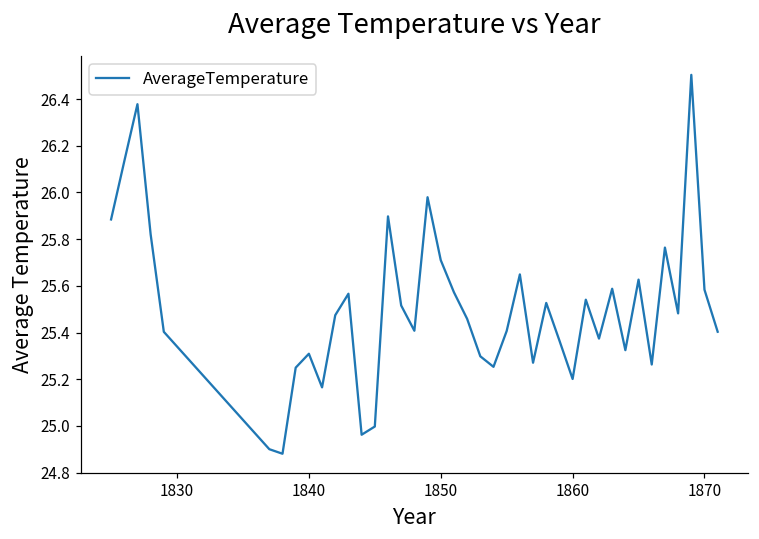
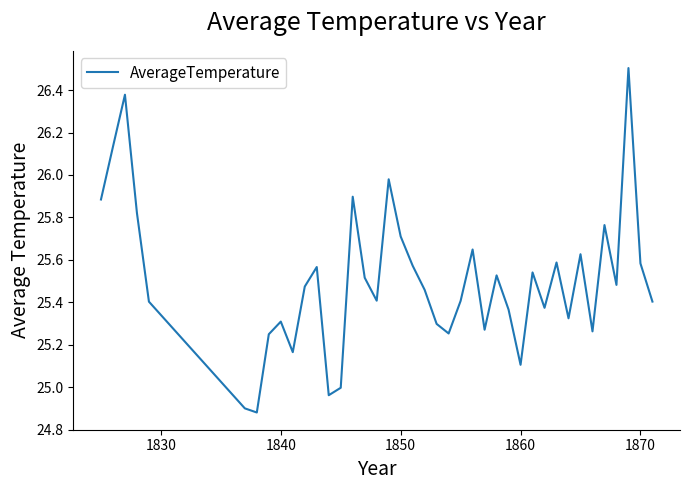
1860: 25.20 -> 25.11
